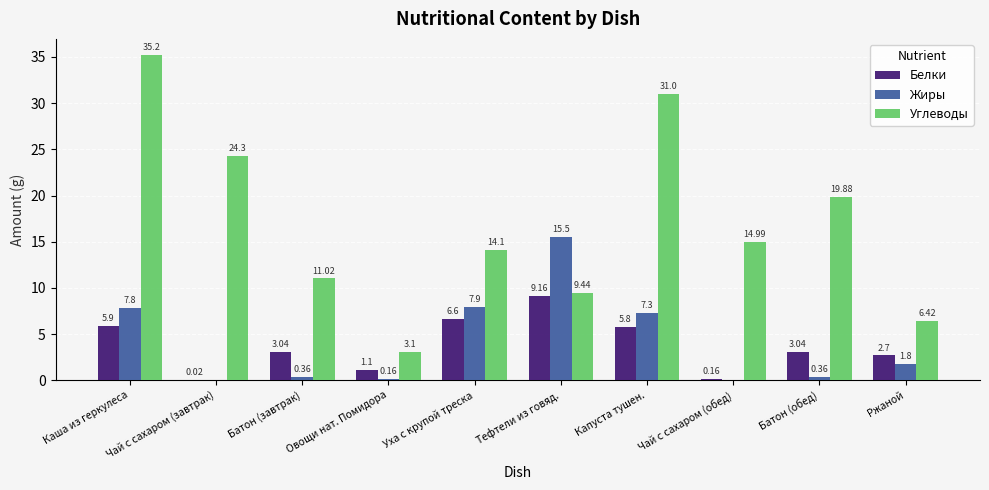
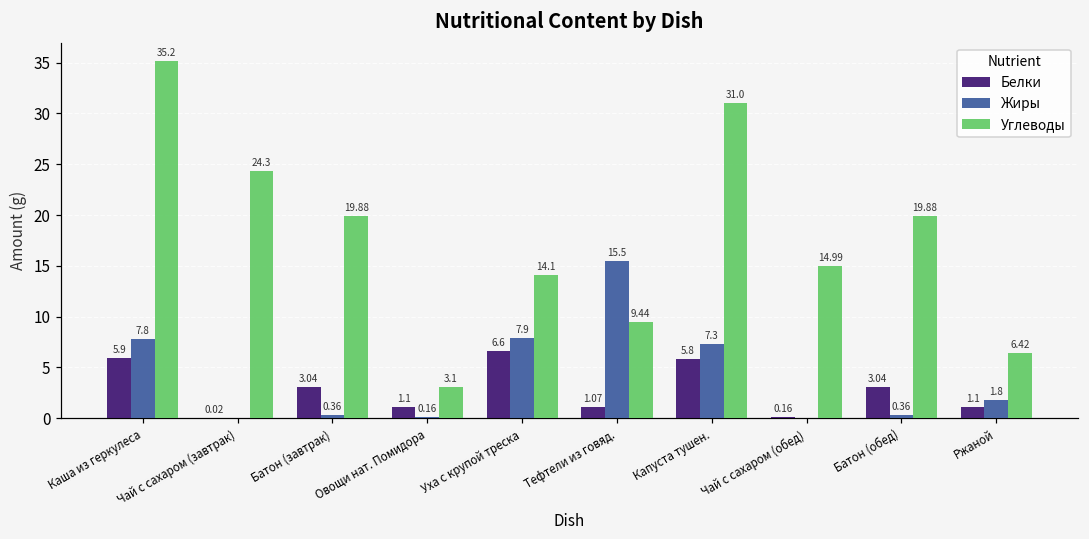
Углеводы, Батон (завтрак): 11.02 -> 19.88
Белки, Тефтели из говяд.: 9.16 -> 1.07
Белки, Ржаной: 2.7 -> 1.1
